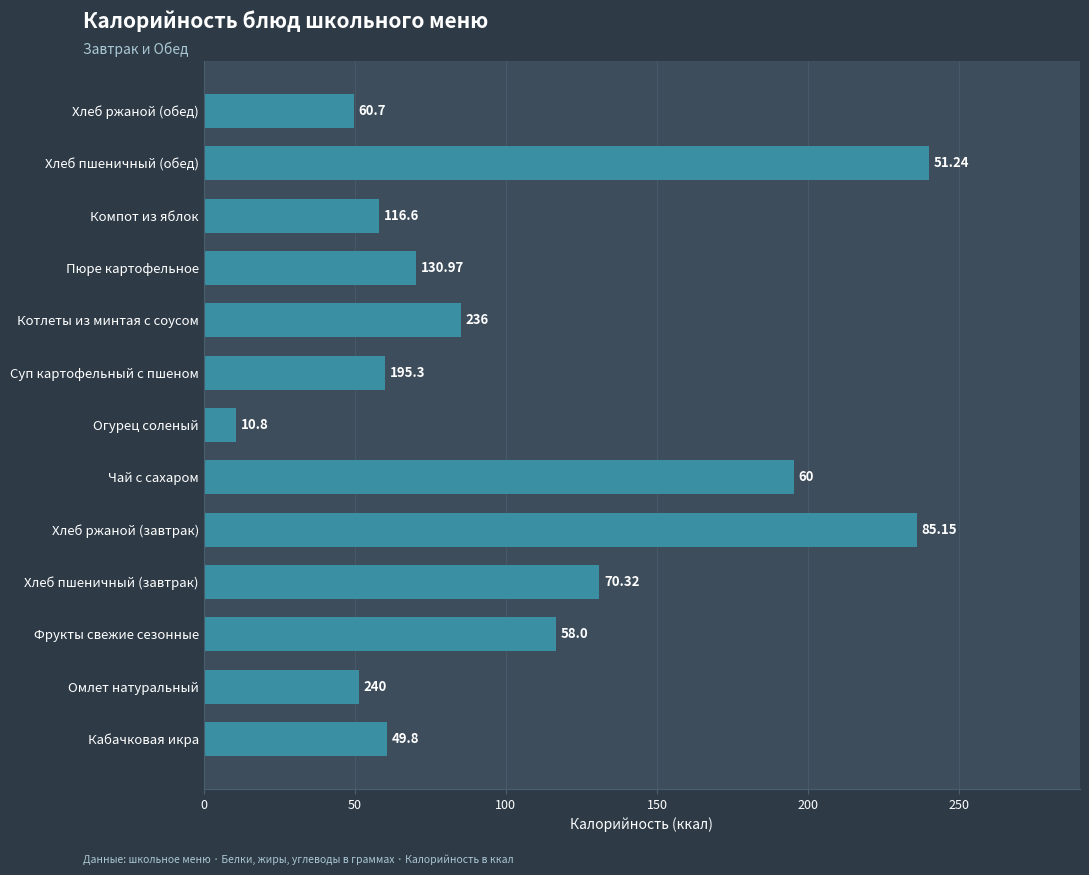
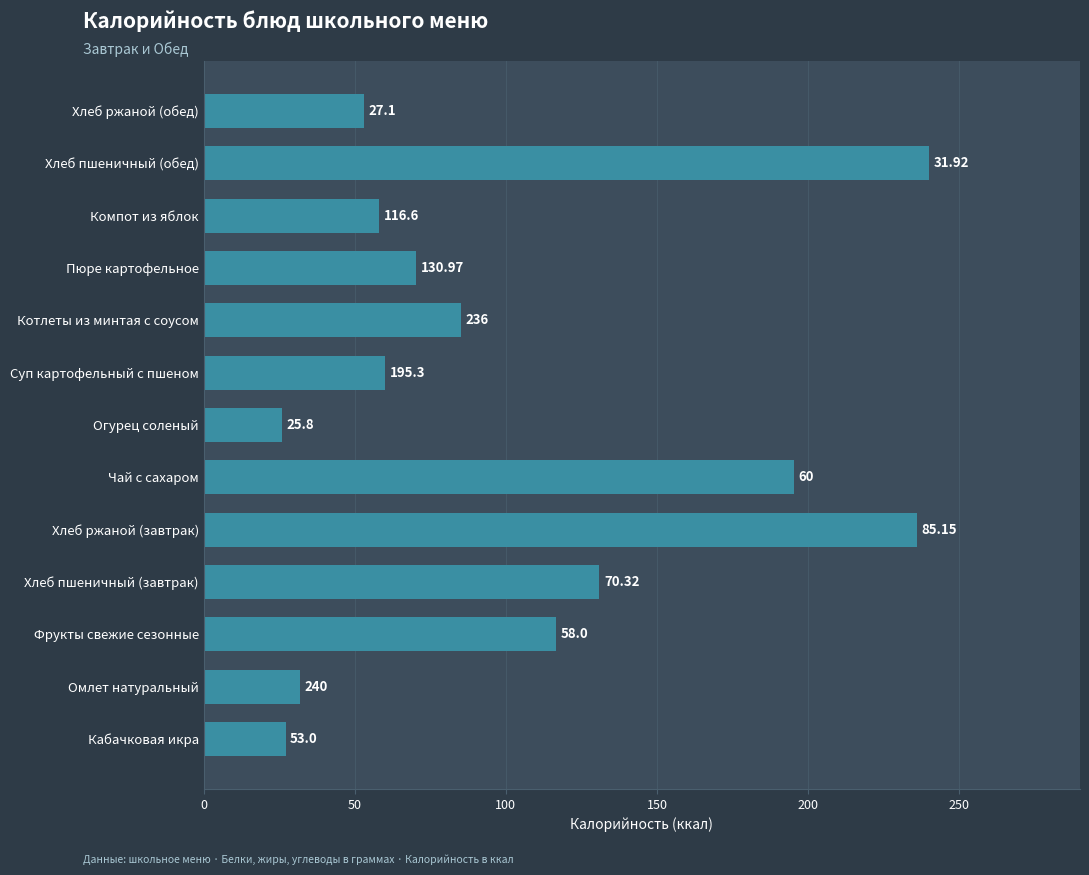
Хлеб ржаной (обед): 49.8 -> 53.0
Огурец соленый: 10.8 -> 25.8
Омлет натуральный: 51.24 -> 31.92
Кабачковая икра: 60.7 -> 27.1
